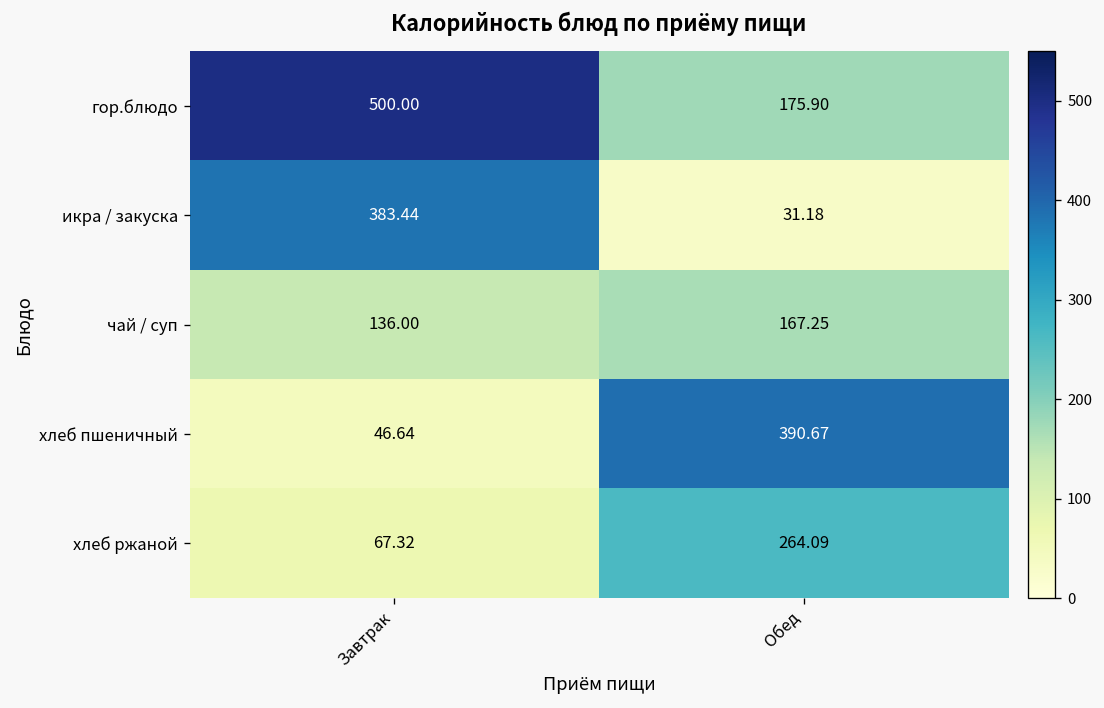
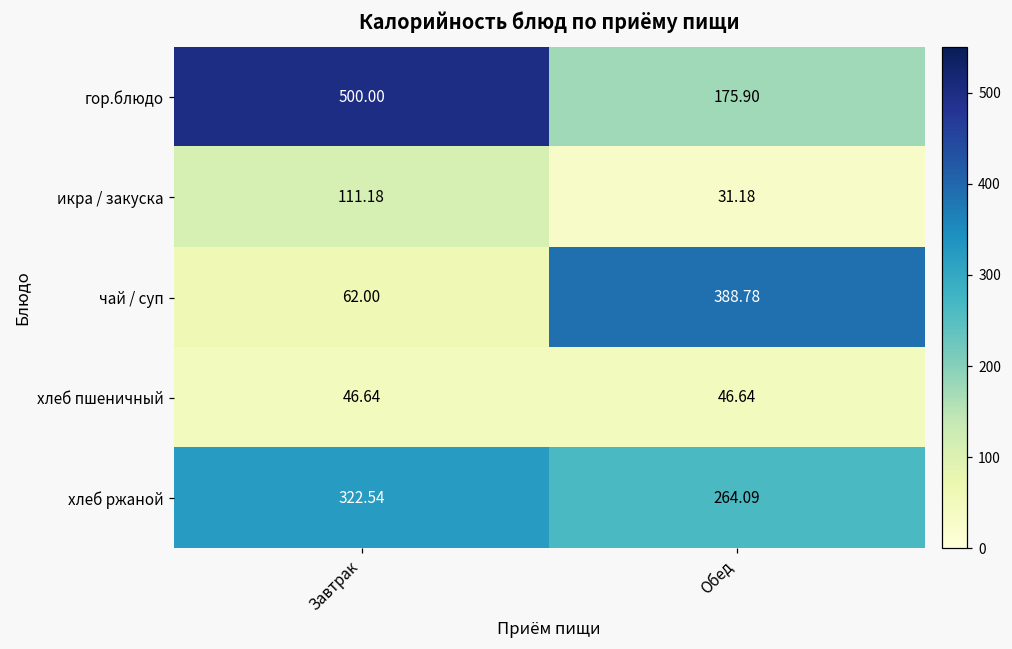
икра / закуска, Завтрак: 383.44 -> 111.18
чай / суп, Завтрак: 136.00 -> 62.00
чай / суп, Обед: 167.25 -> 388.78
хлеб пшеничный, Обед: 390.67 -> 46.64
хлеб ржаной, Завтрак: 67.32 -> 322.54
